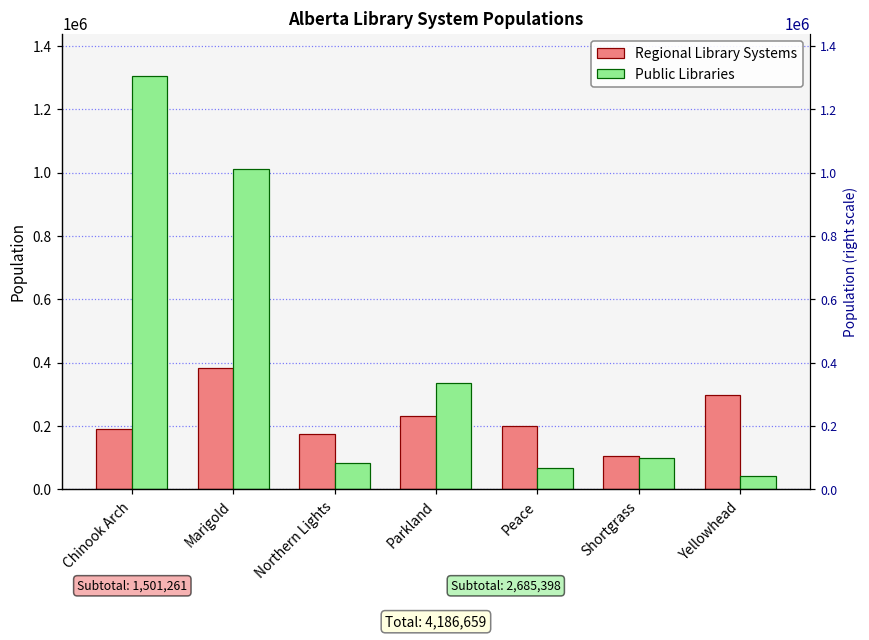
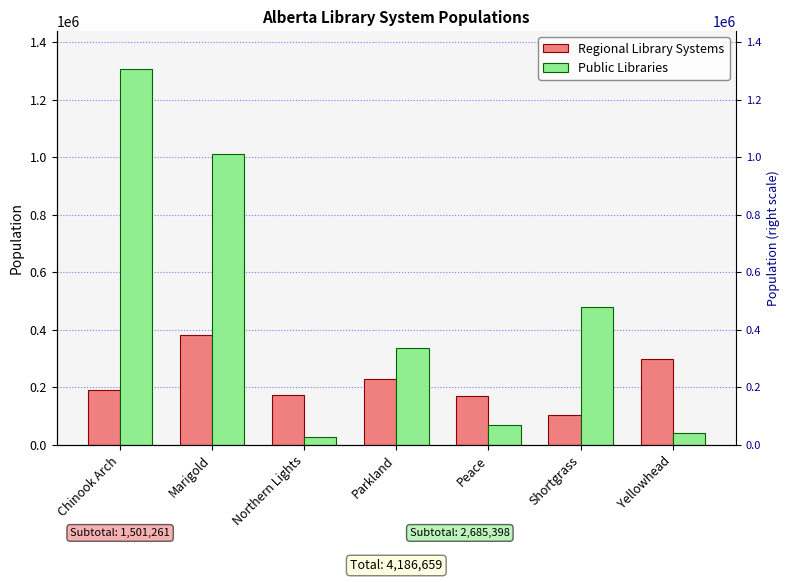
Public Libraries, Northern Lights: 80000 -> 30000
Regional Library Systems, Peace: 200000 -> 170000
Public Libraries, Shortgrass: 100000 -> 480000
